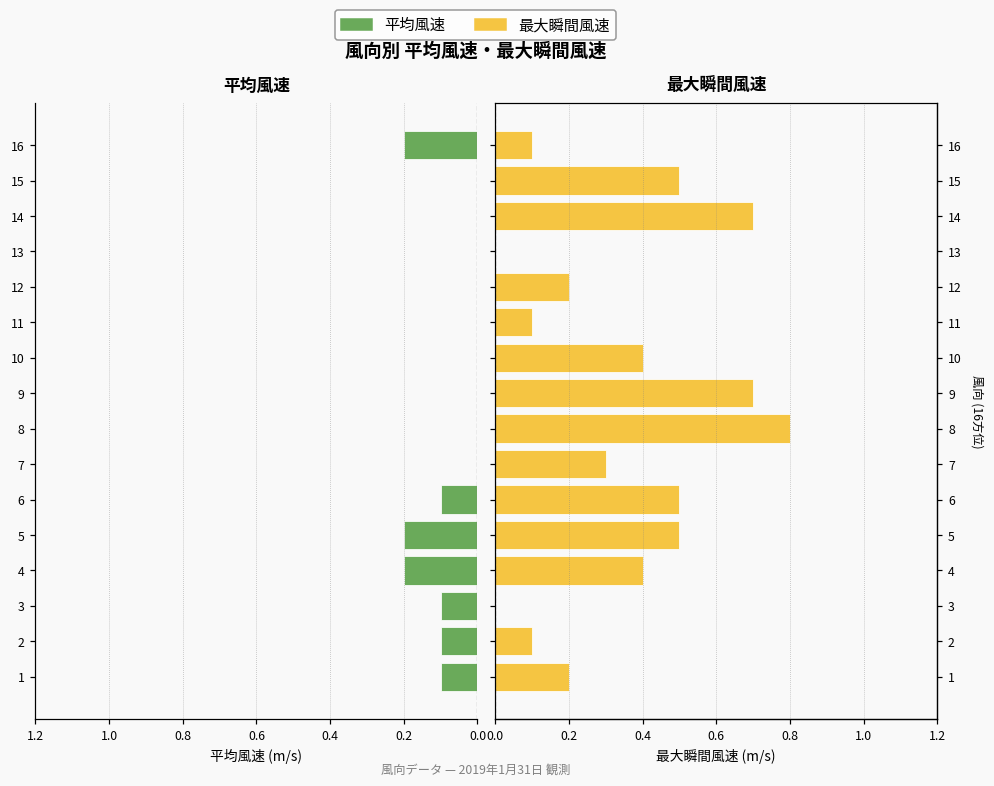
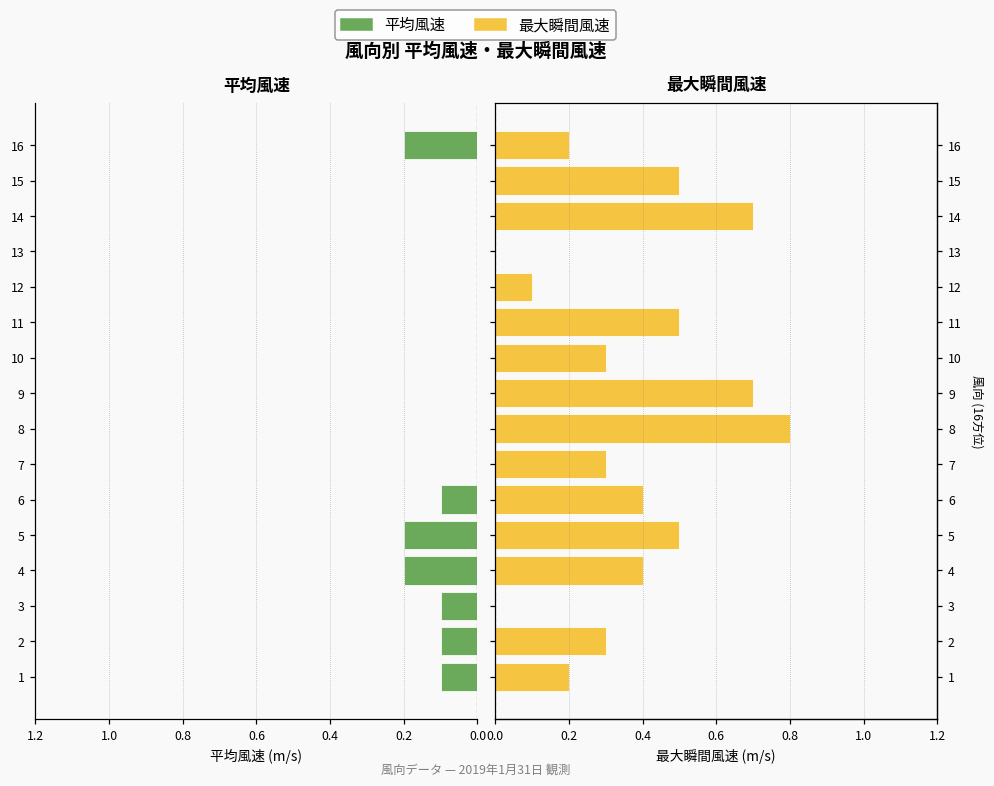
最大瞬間風速, 16: 0.1 -> 0.2
最大瞬間風速, 12: 0.2 -> 0.1
最大瞬間風速, 11: 0.1 -> 0.5
最大瞬間風速, 10: 0.4 -> 0.3
最大瞬間風速, 6: 0.5 -> 0.4
最大瞬間風速, 2: 0.1 -> 0.3
